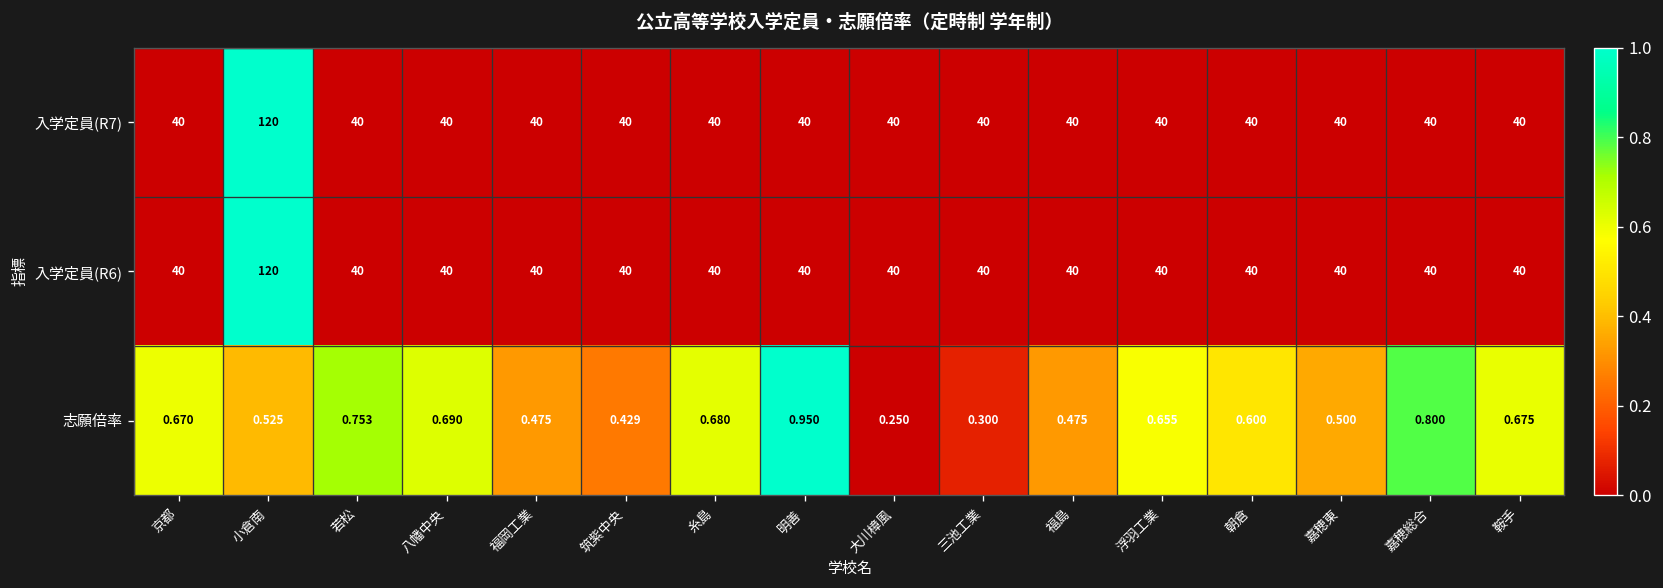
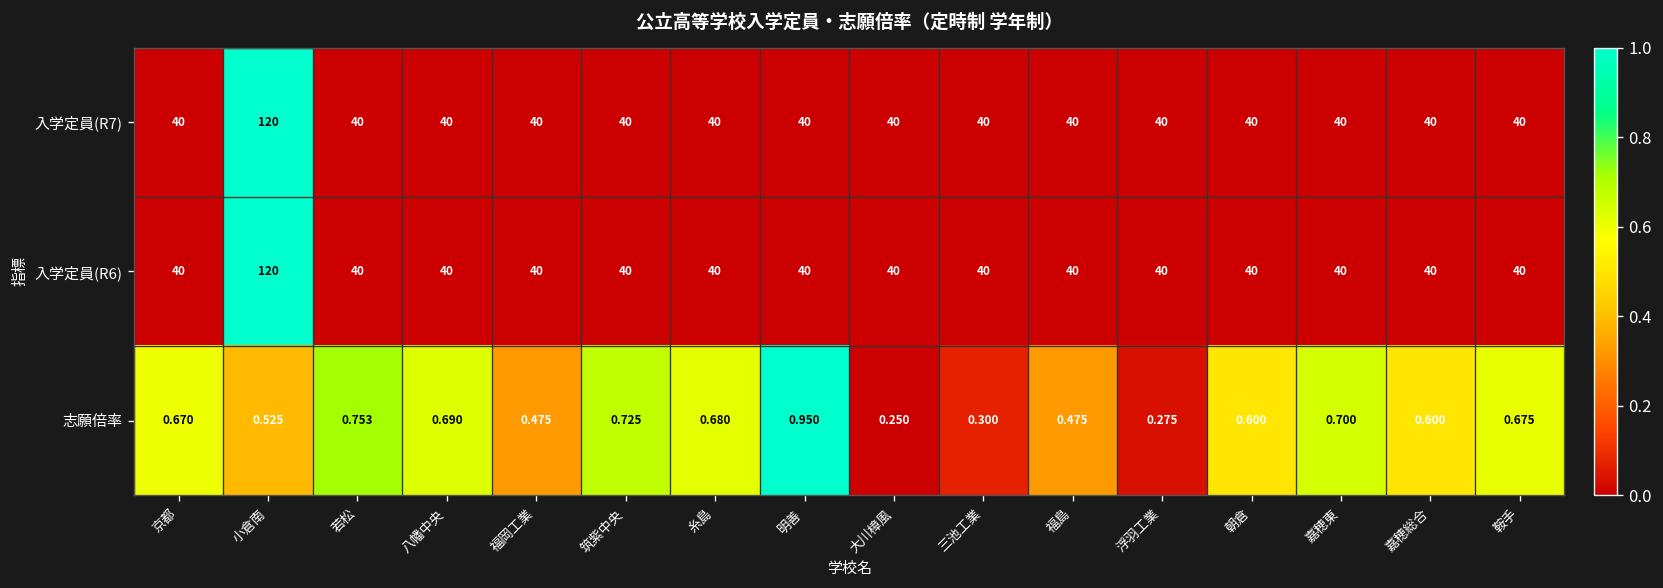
志願倍率, 筑紫中央: 0.429 -> 0.725
志願倍率, 浮羽工業: 0.655 -> 0.275
志願倍率, 嘉穂東: 0.500 -> 0.700
志願倍率, 嘉穂総合: 0.800 -> 0.600
